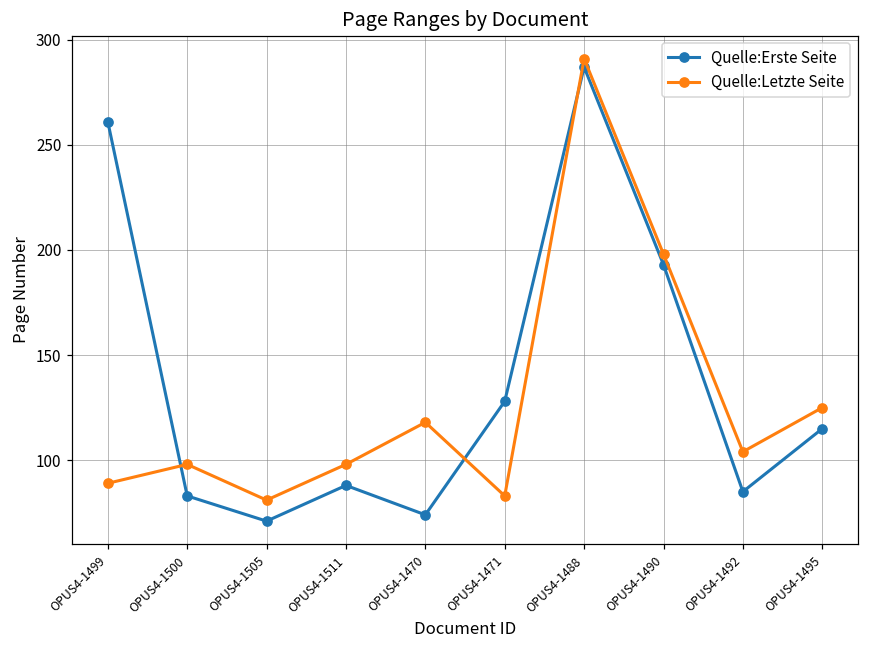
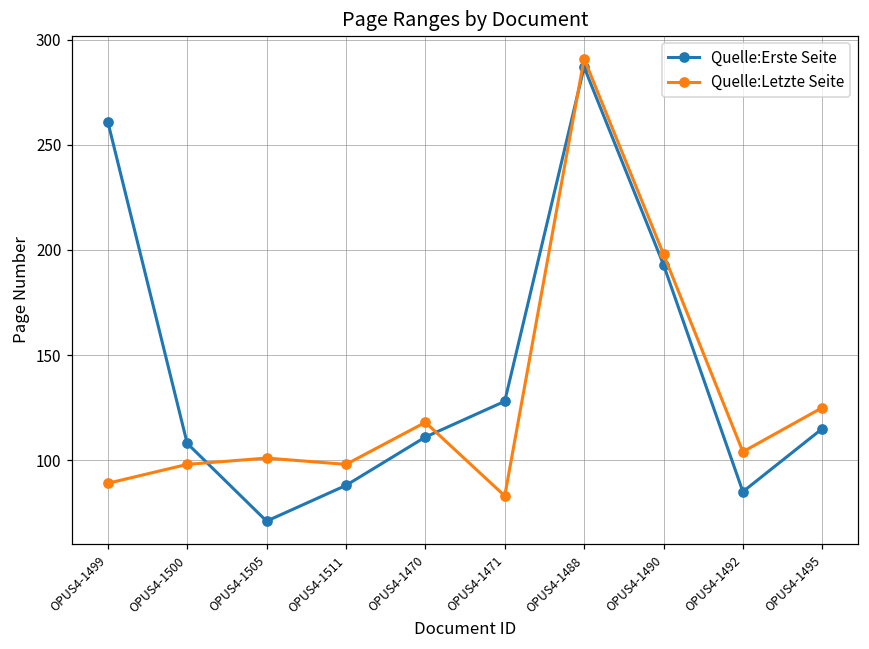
Quelle:Erste Seite, OPUS4-1500: 83 -> 108
Quelle:Letzte Seite, OPUS4-1505: 81 -> 101
Quelle:Erste Seite, OPUS4-1470: 74 -> 111
